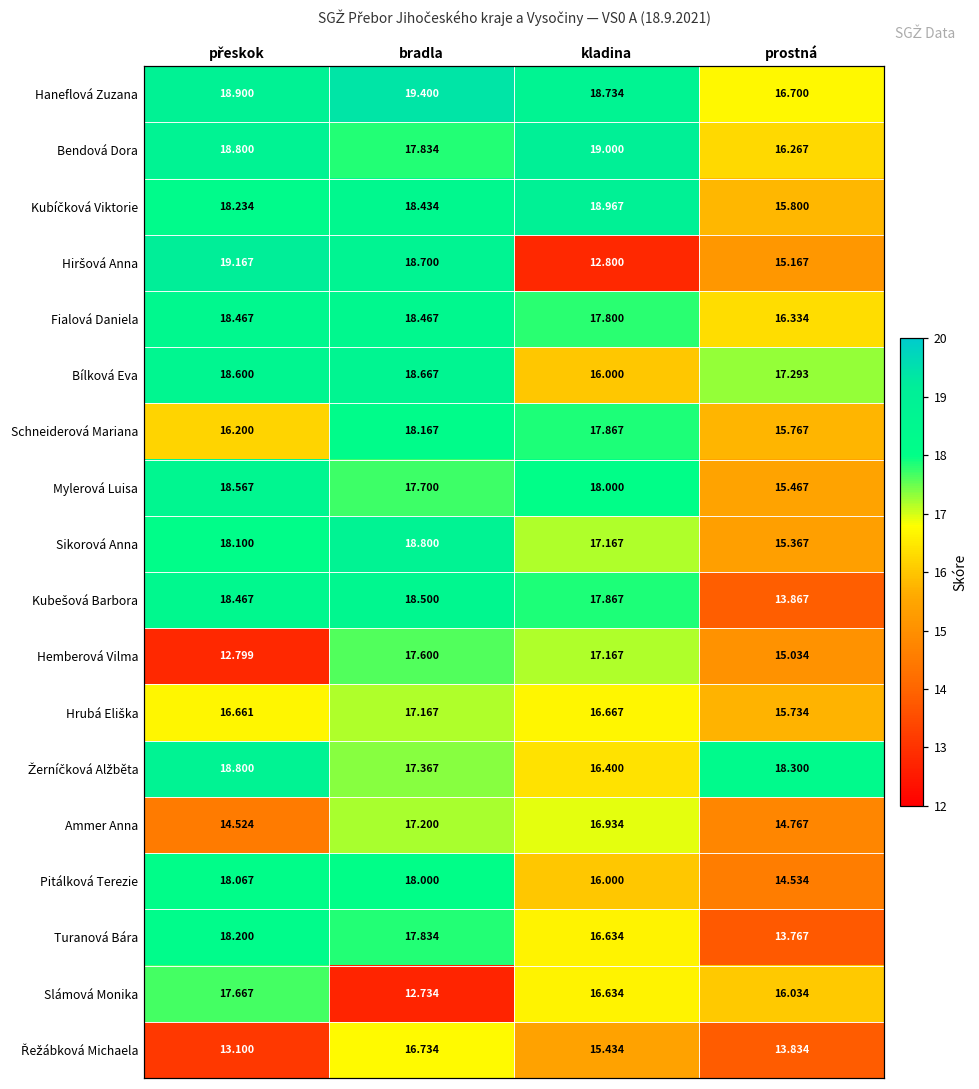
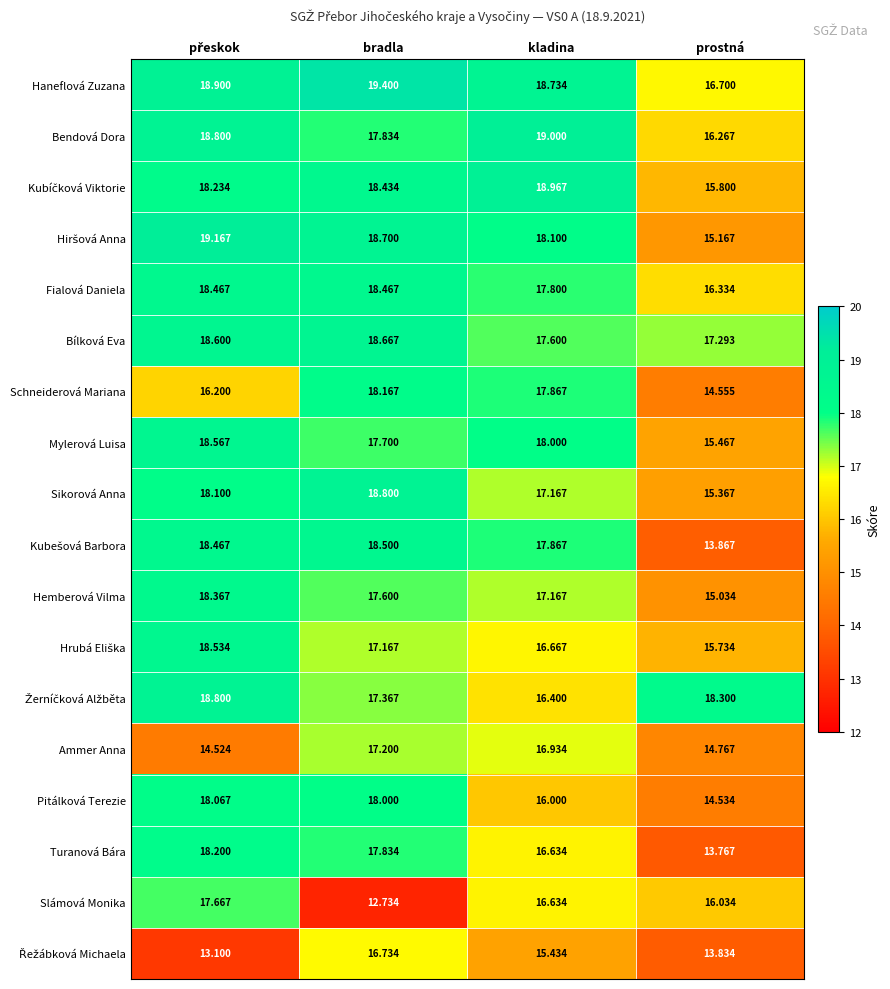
Hiršová Anna, kladina: 12.800 -> 18.100
Bílková Eva, kladina: 16.000 -> 17.600
Schneiderová Mariana, prostná: 15.767 -> 14.555
Hemberová Vilma, přeskok: 12.799 -> 18.367
Hrubá Eliška, přeskok: 16.661 -> 18.534
